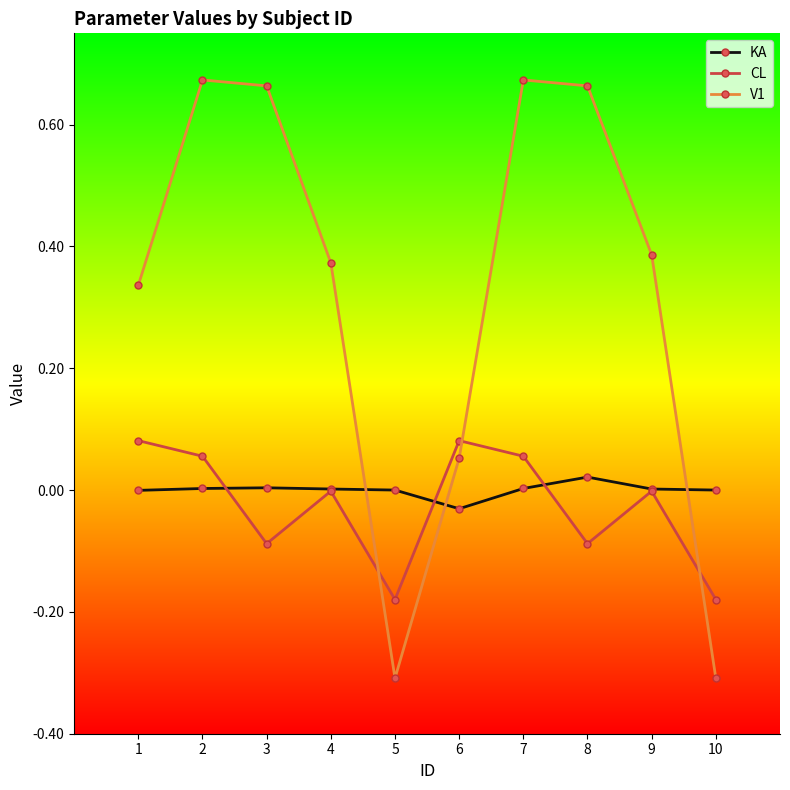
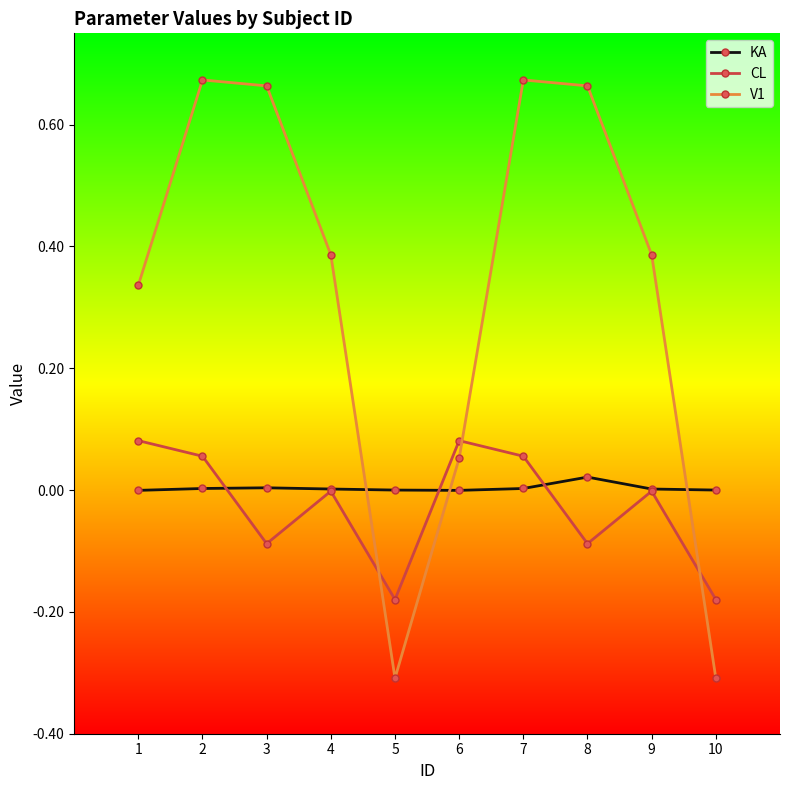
V1, 4: 0.37 -> 0.39
KA, 6: -0.03 -> 0.00
